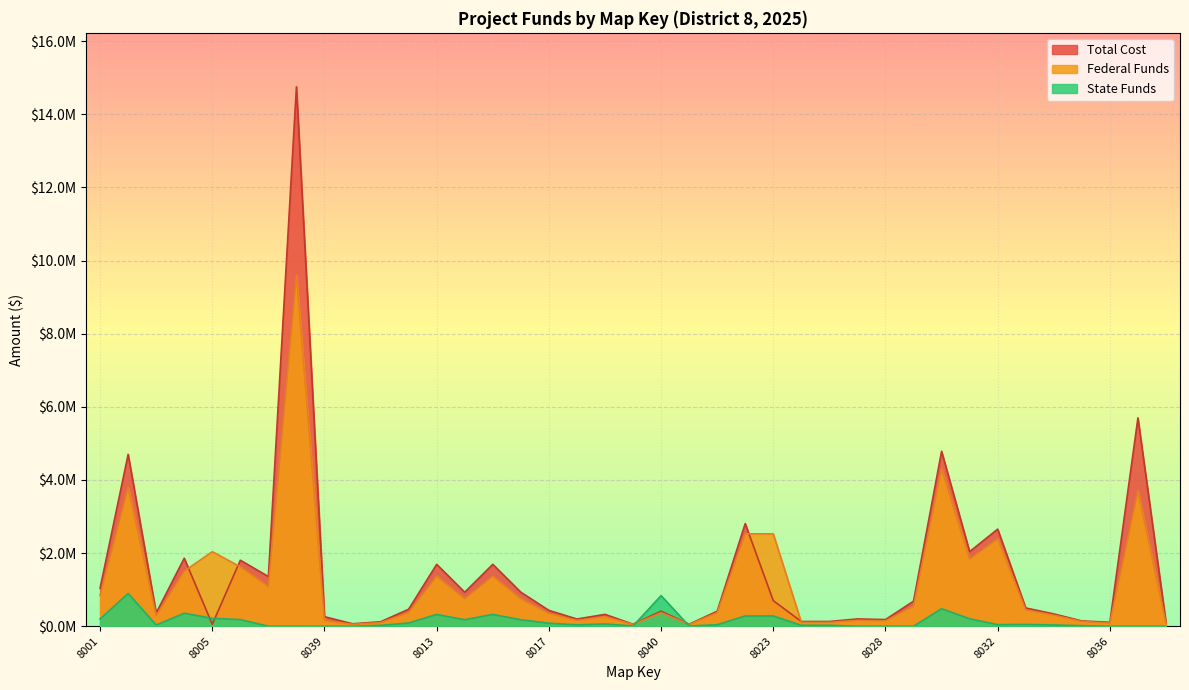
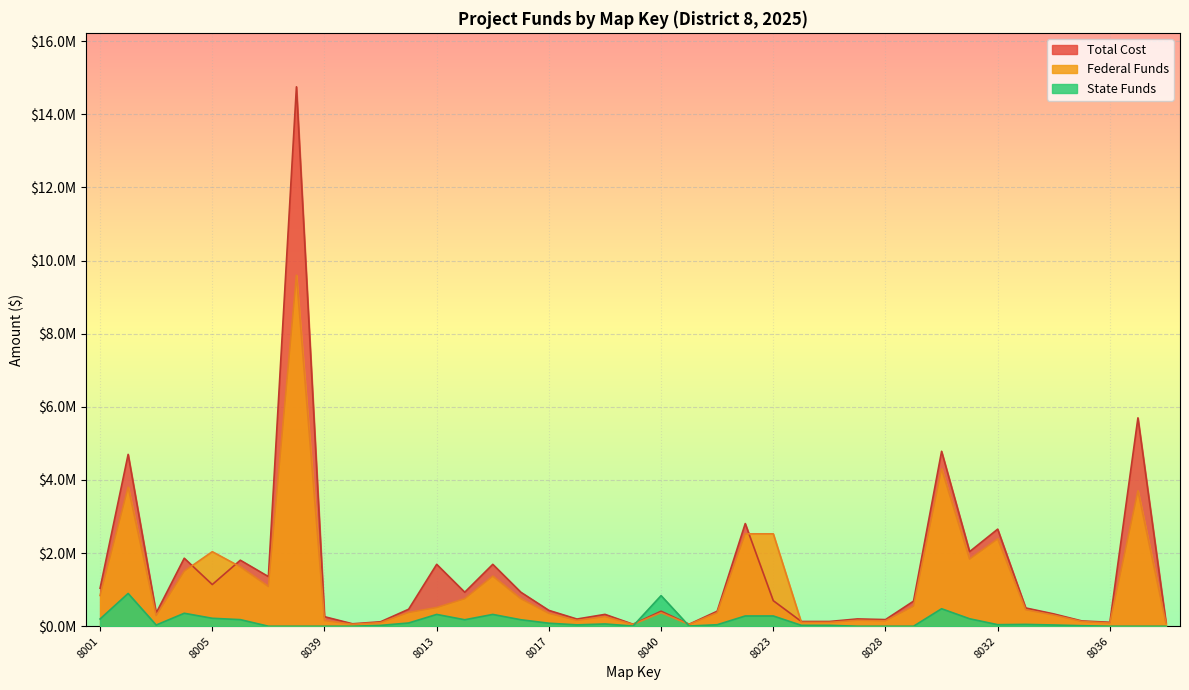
Total Cost, 8005: $100000 -> $1100000
Federal Funds, 8013: $1400000 -> $500000
